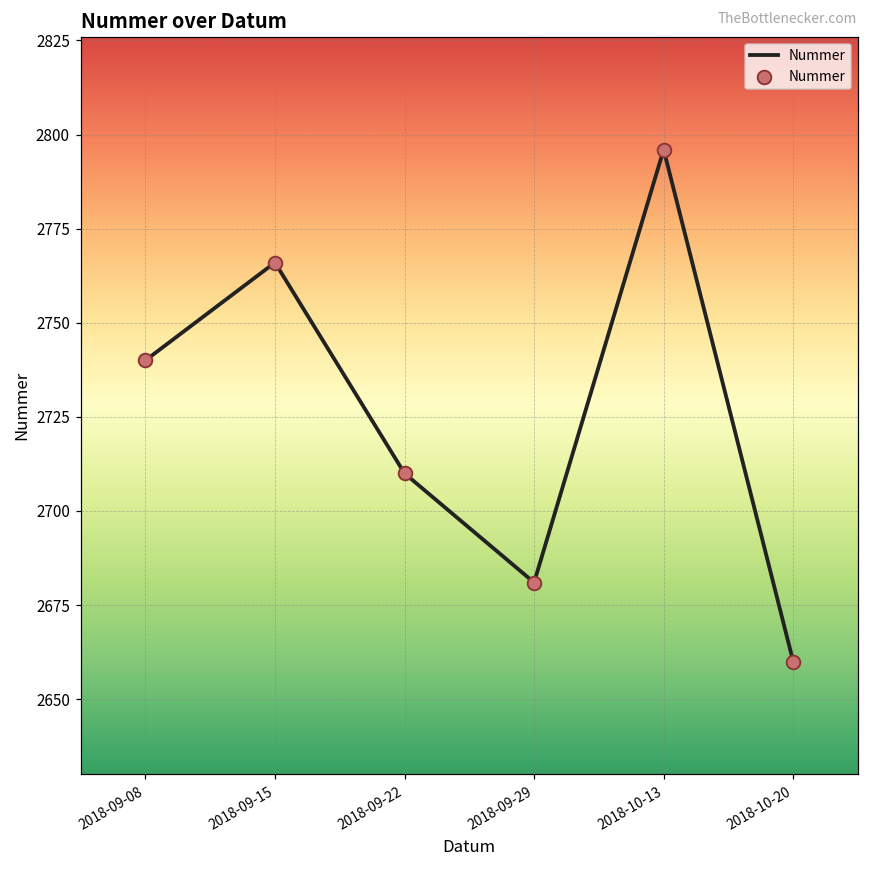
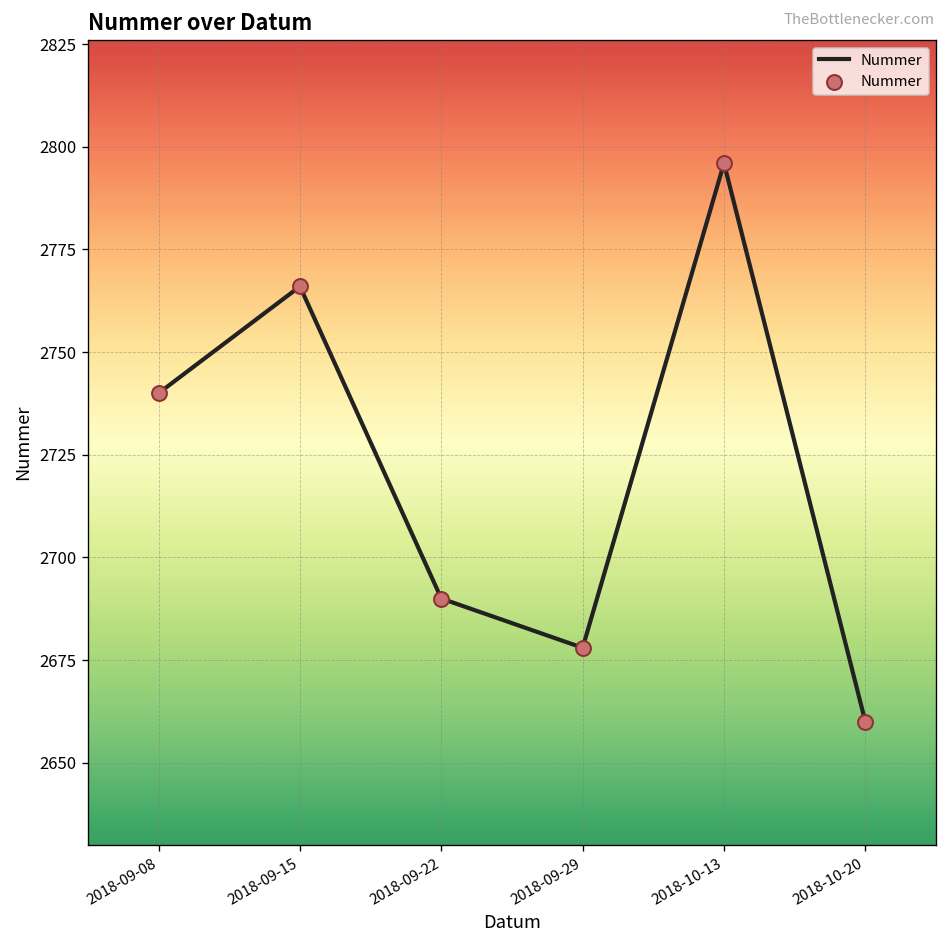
2018-09-22: 2710 -> 2690
2018-09-29: 2681 -> 2678
